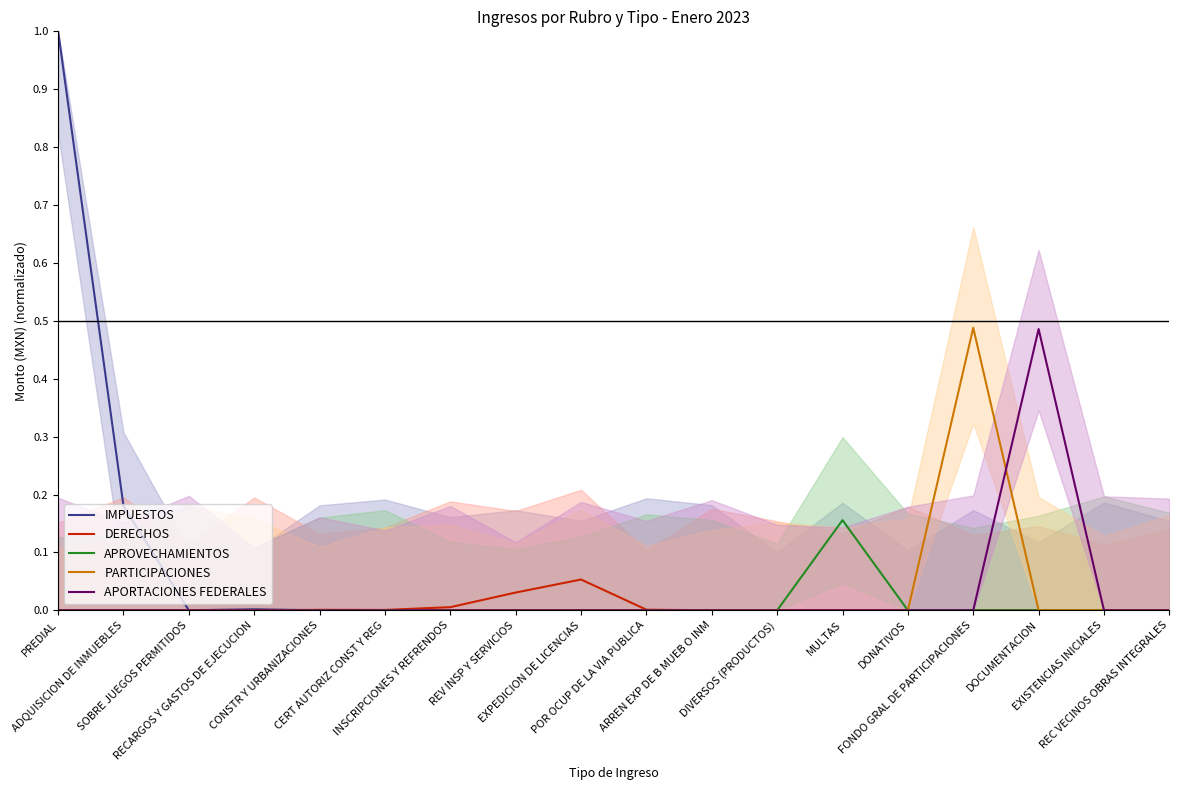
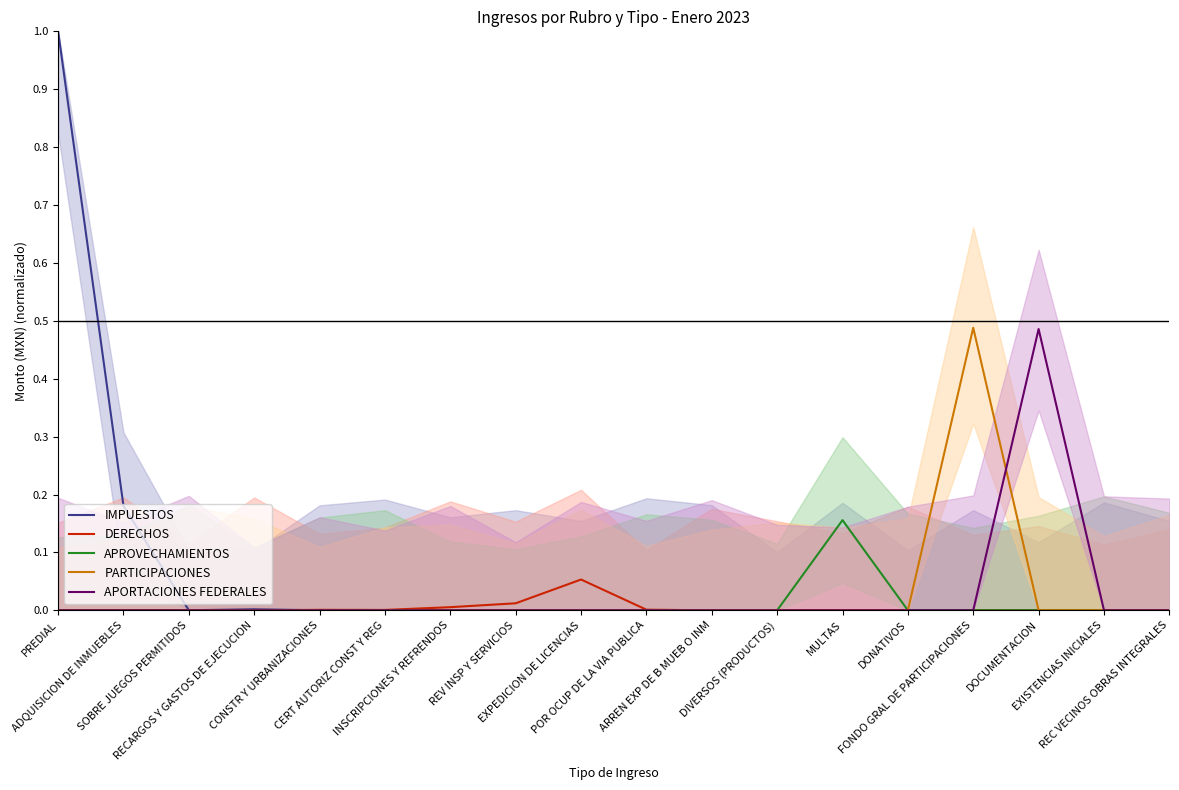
DERECHOS, REV INSP Y SERVICIOS: 0.03 -> 0.01
